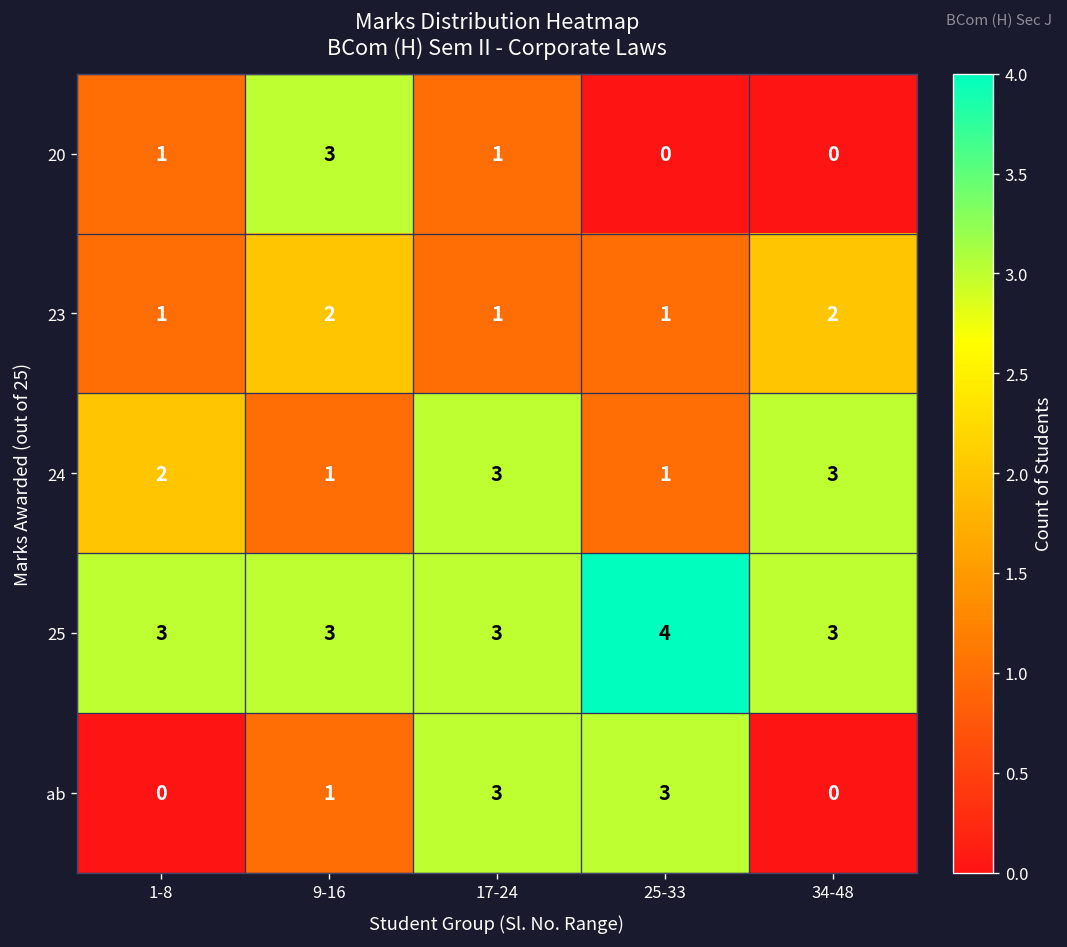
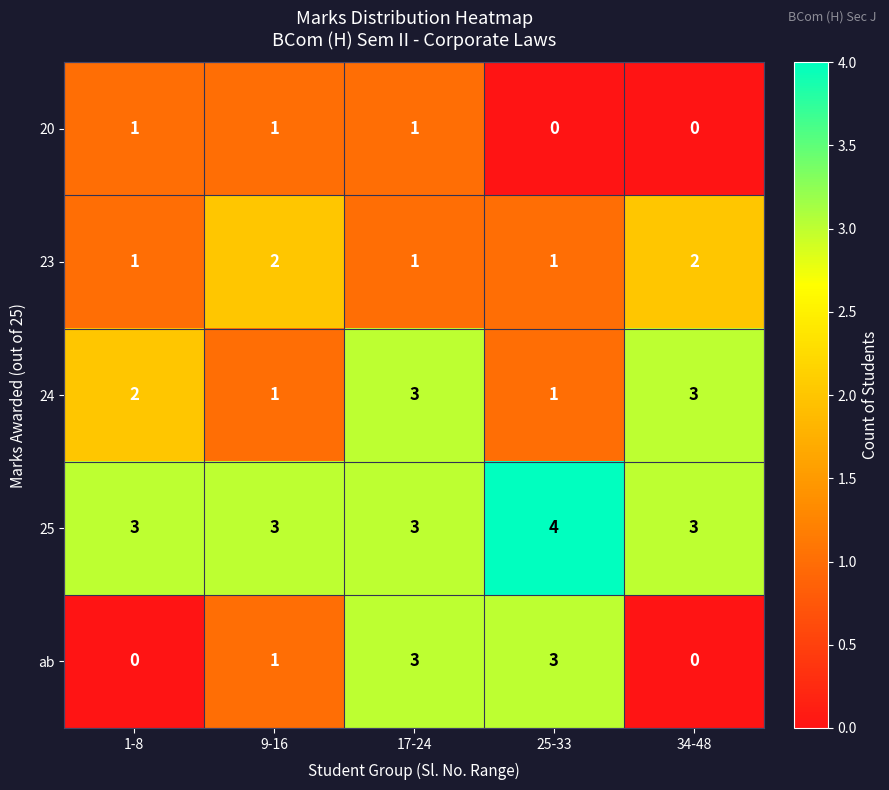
20, 9-16: 3 -> 1
